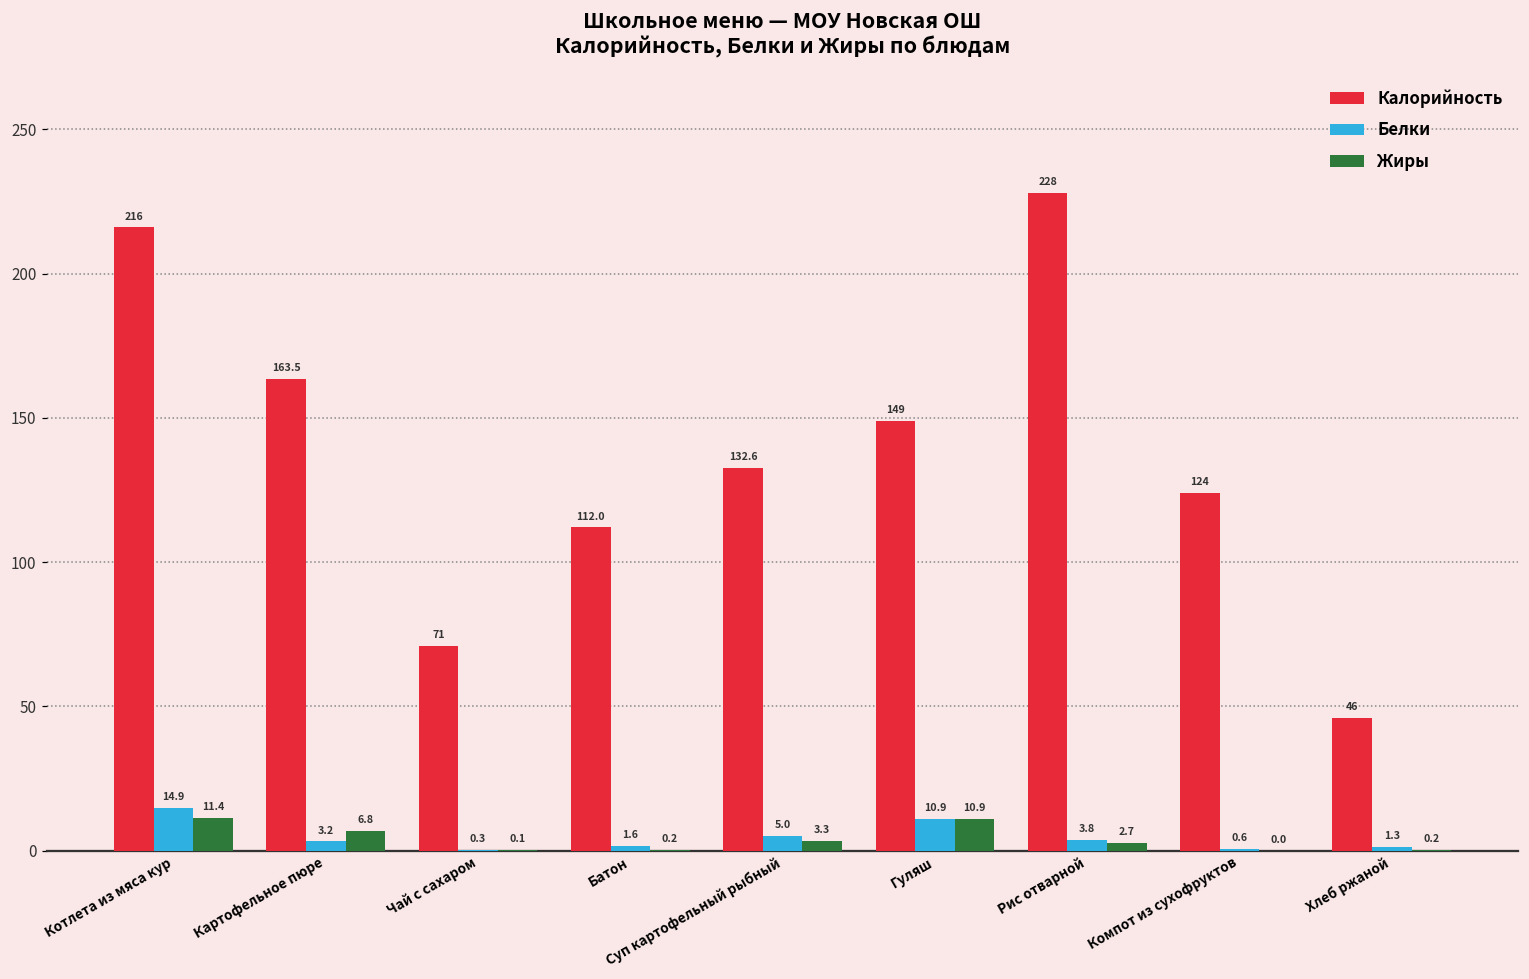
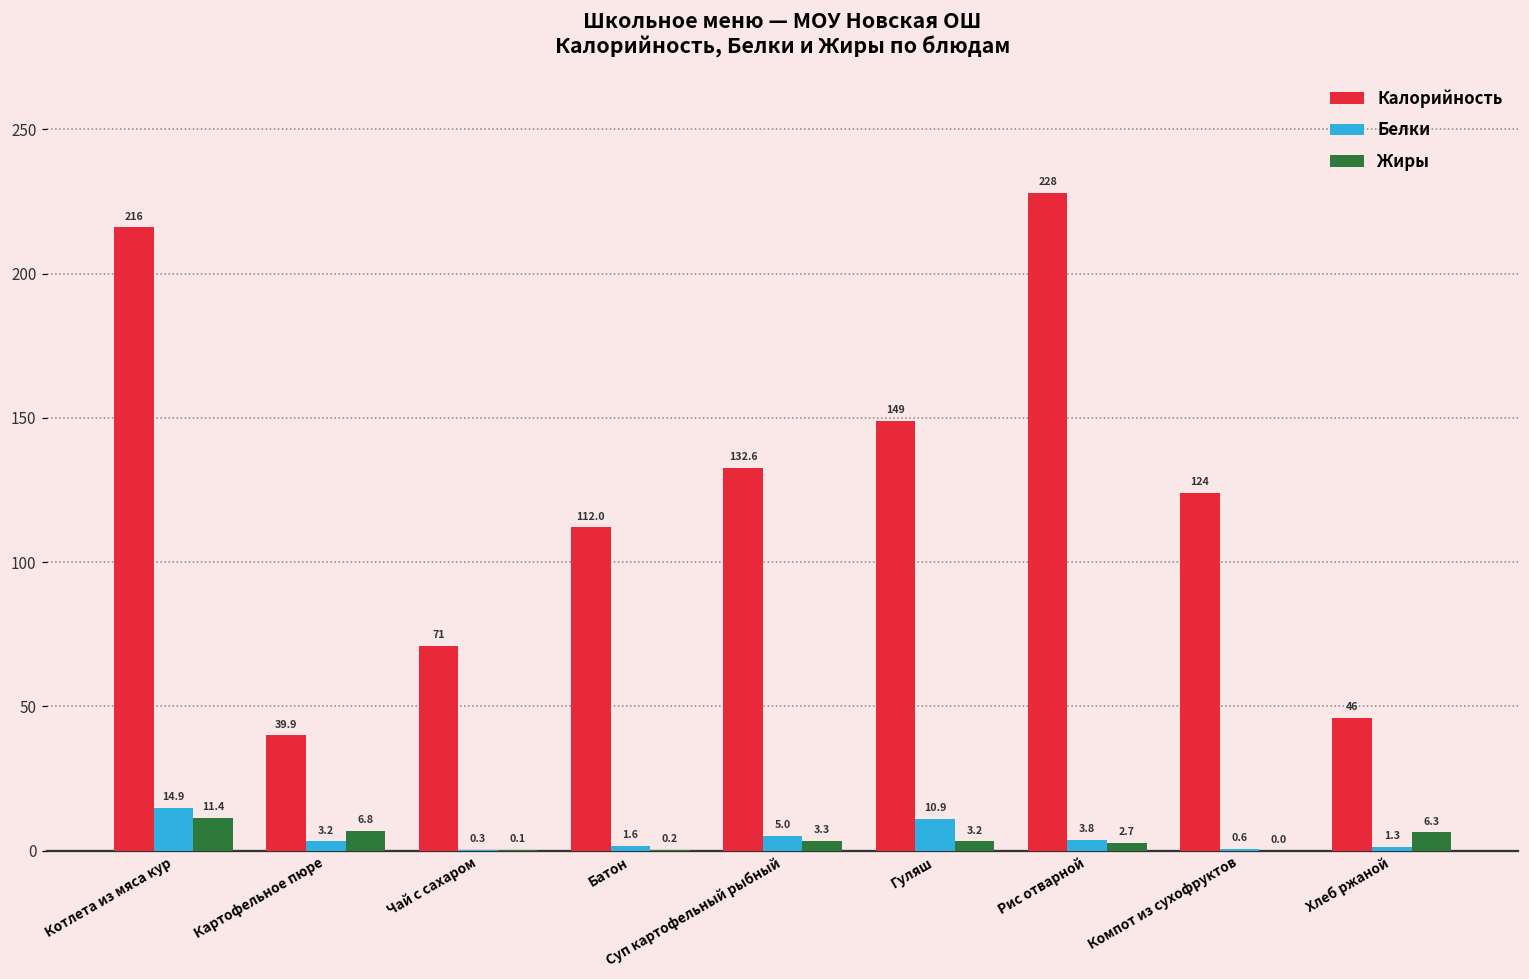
Калорийность, Картофельное пюре: 163.5 -> 39.9
Жиры, Гуляш: 10.9 -> 3.2
Жиры, Хлеб ржаной: 0.2 -> 6.3
